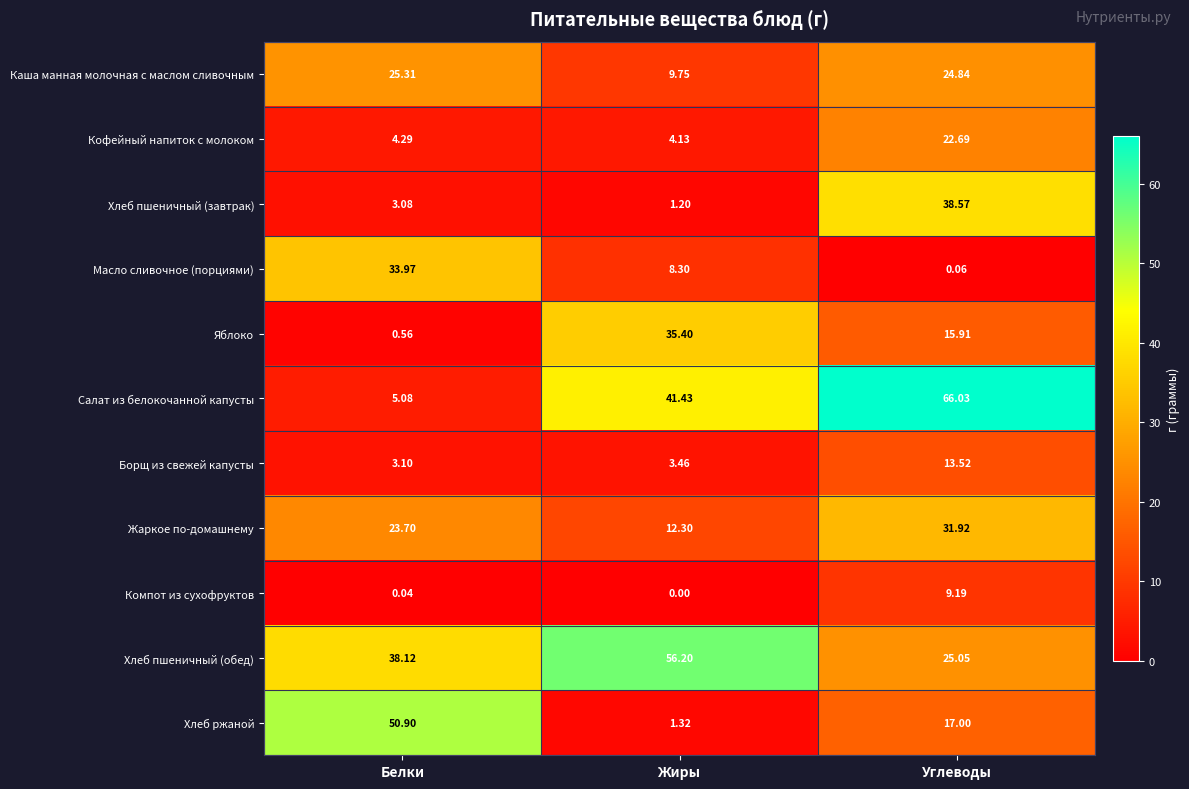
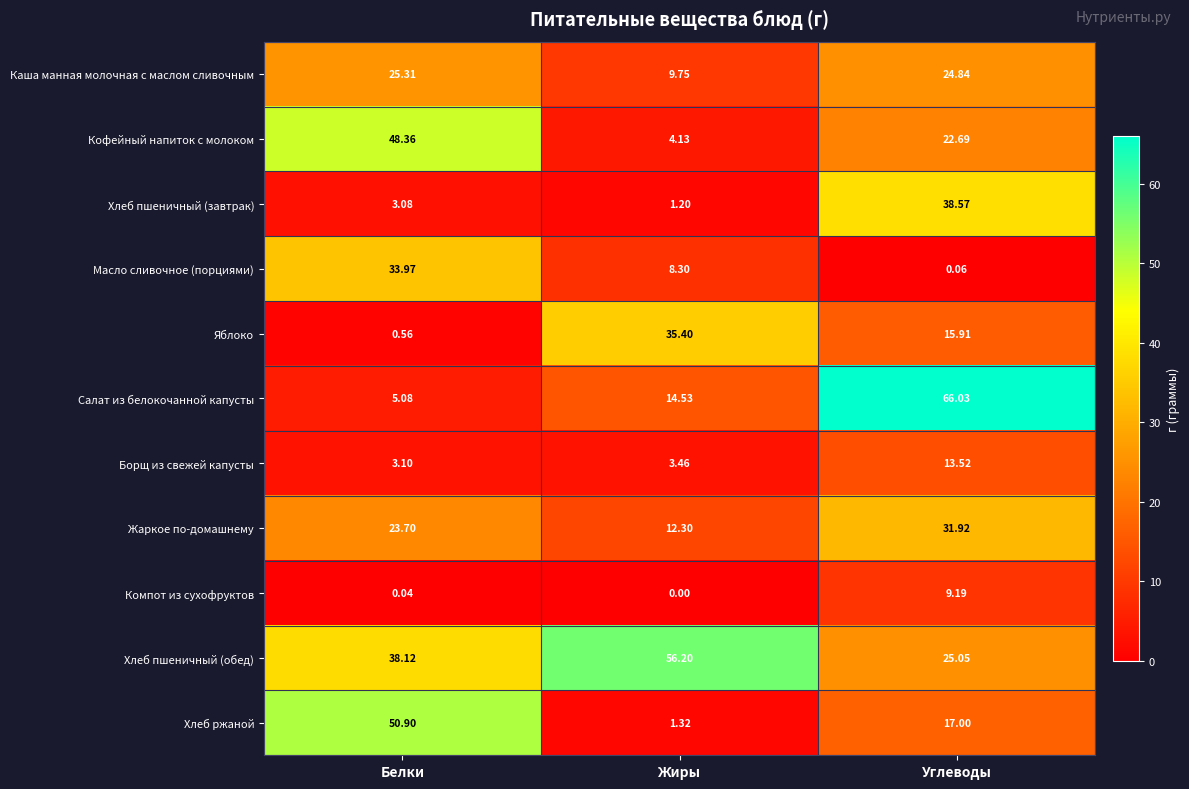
Кофейный напиток с молоком, Белки: 4.29 -> 48.36
Салат из белокочанной капусты, Жиры: 41.43 -> 14.53
